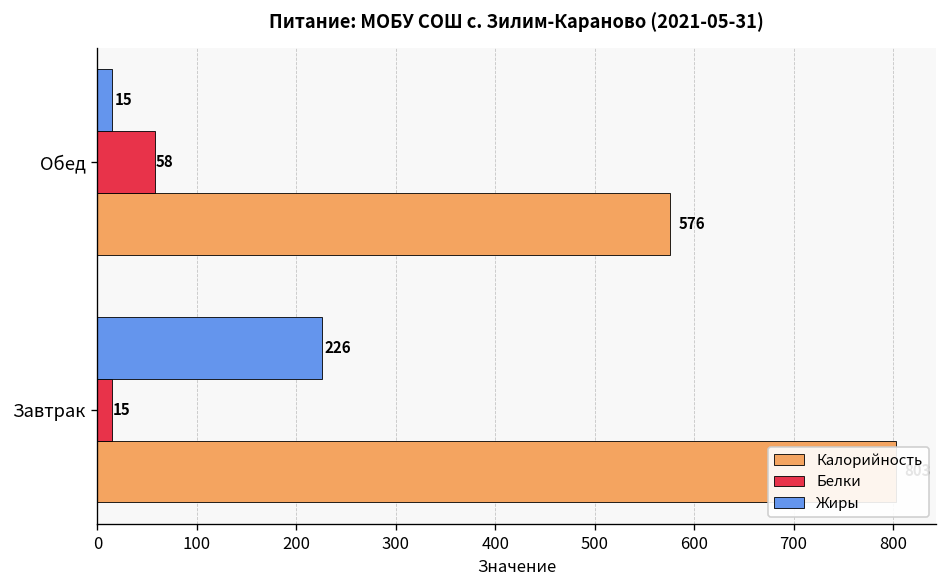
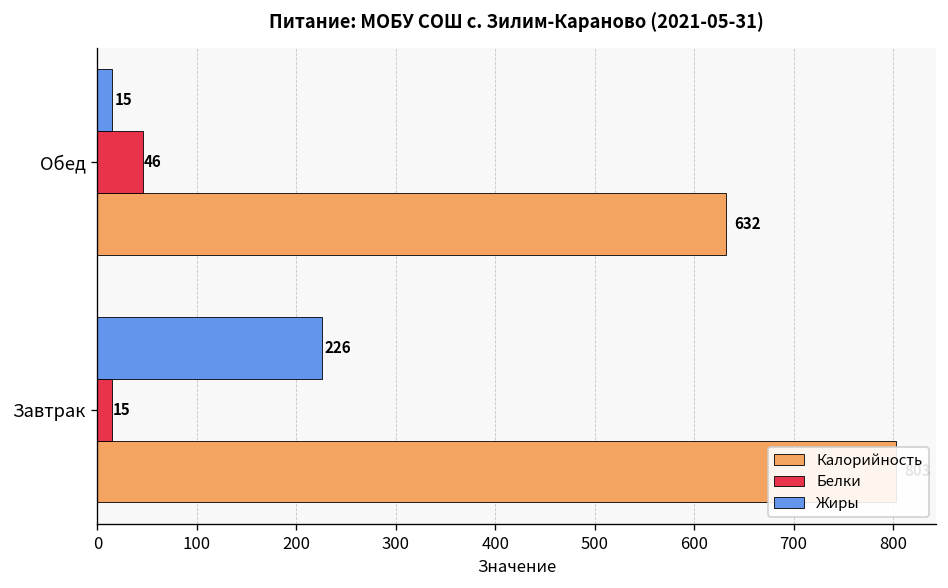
Белки, Обед: 58 -> 46
Калорийность, Обед: 576 -> 632
